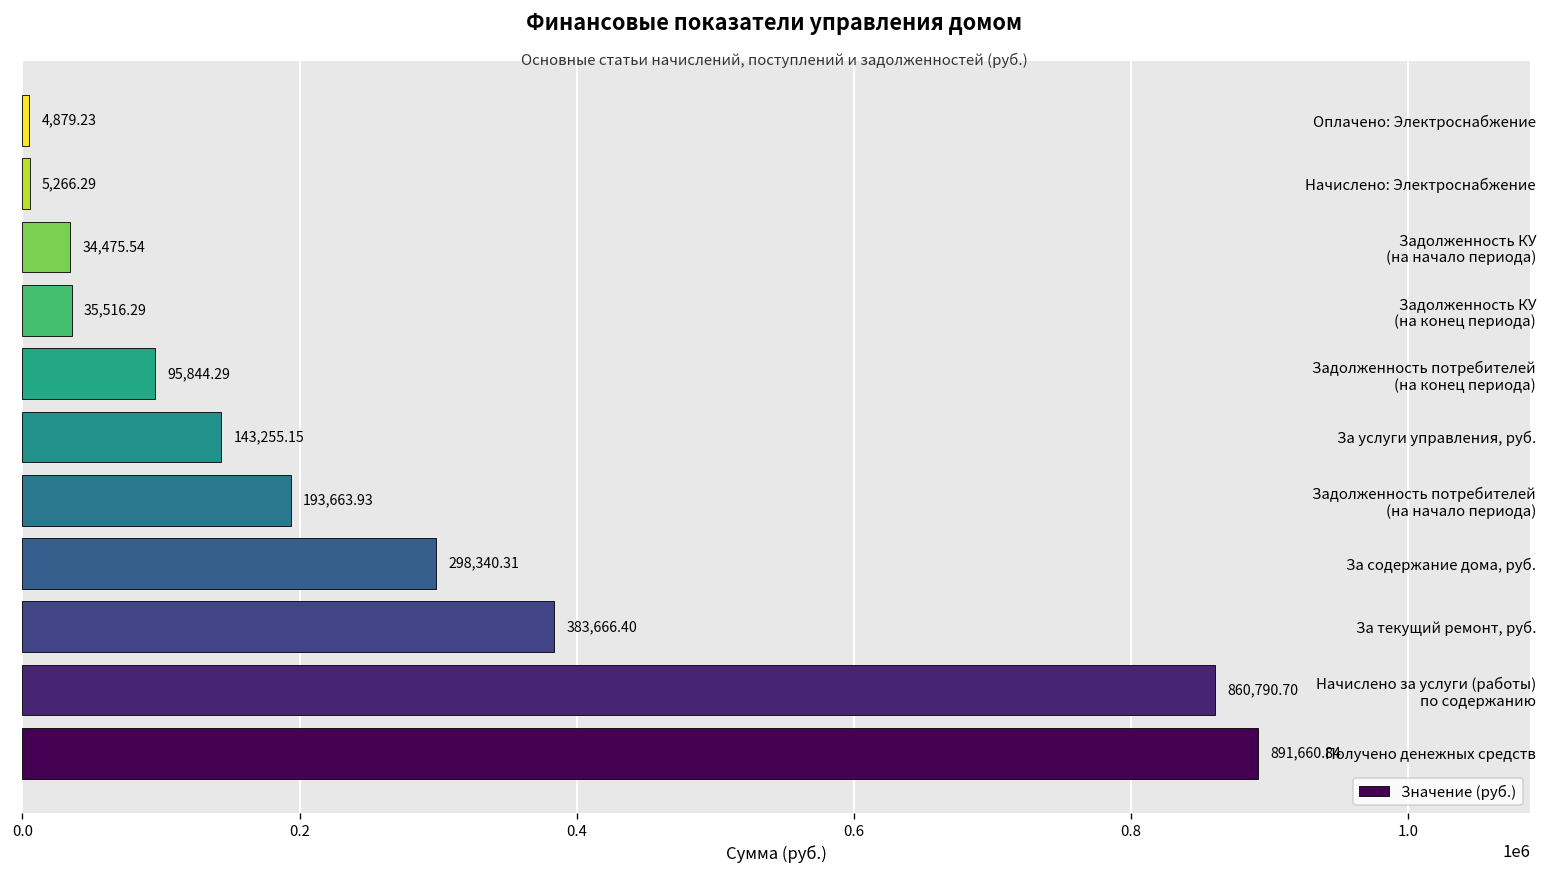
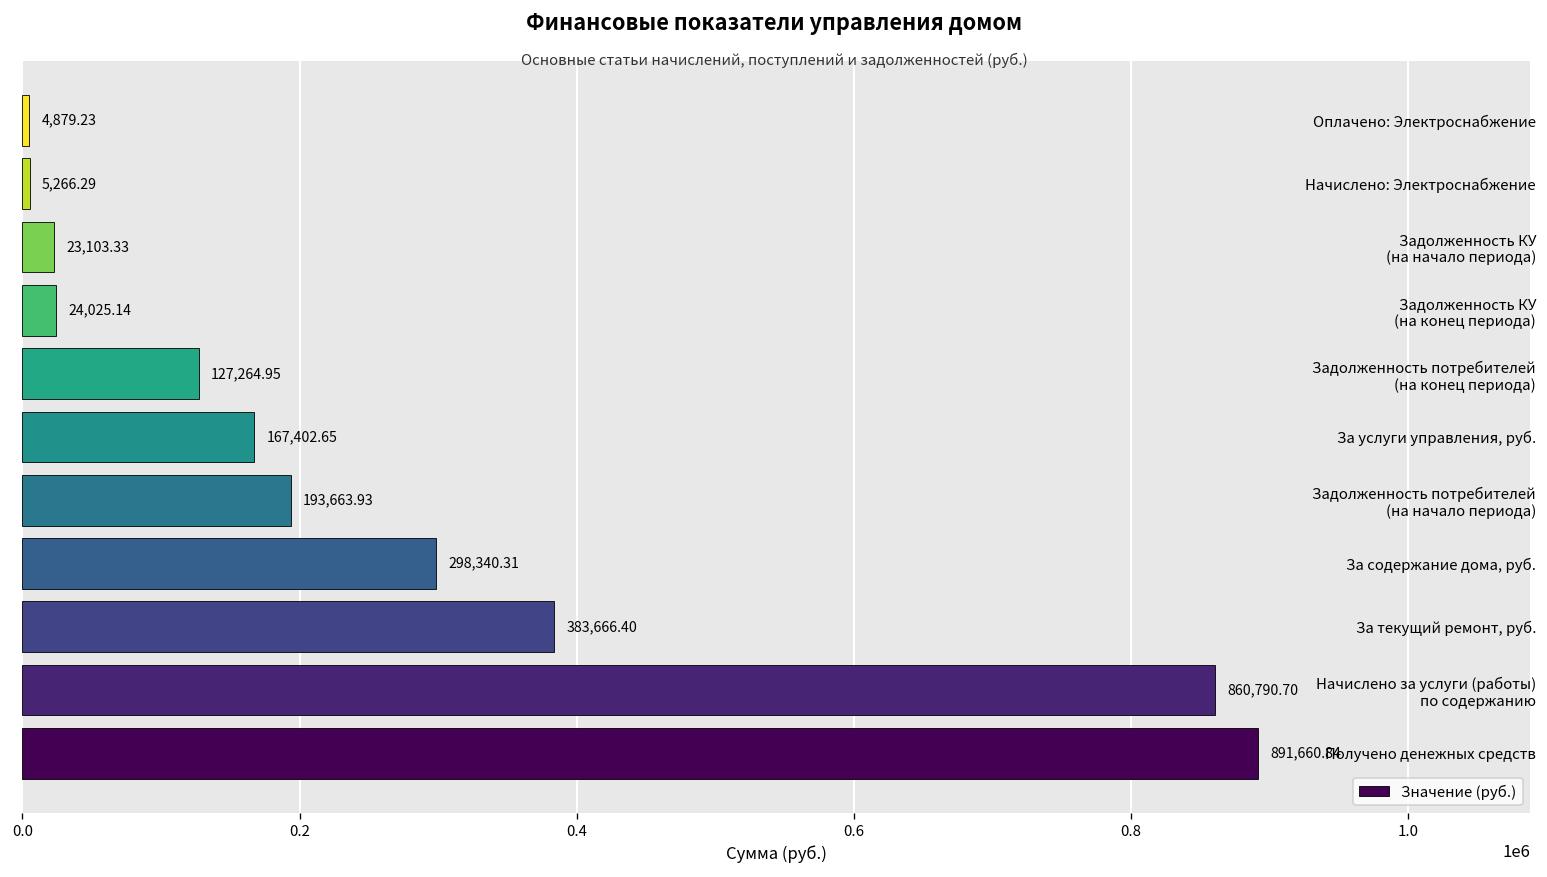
Задолженность КУ (на начало периода): 34,475.54 -> 23,103.33
Задолженность КУ (на конец периода): 35,516.29 -> 24,025.14
Задолженность потребителей (на конец периода): 95,844.29 -> 127,264.95
За услуги управления, руб.: 143,255.15 -> 167,402.65
